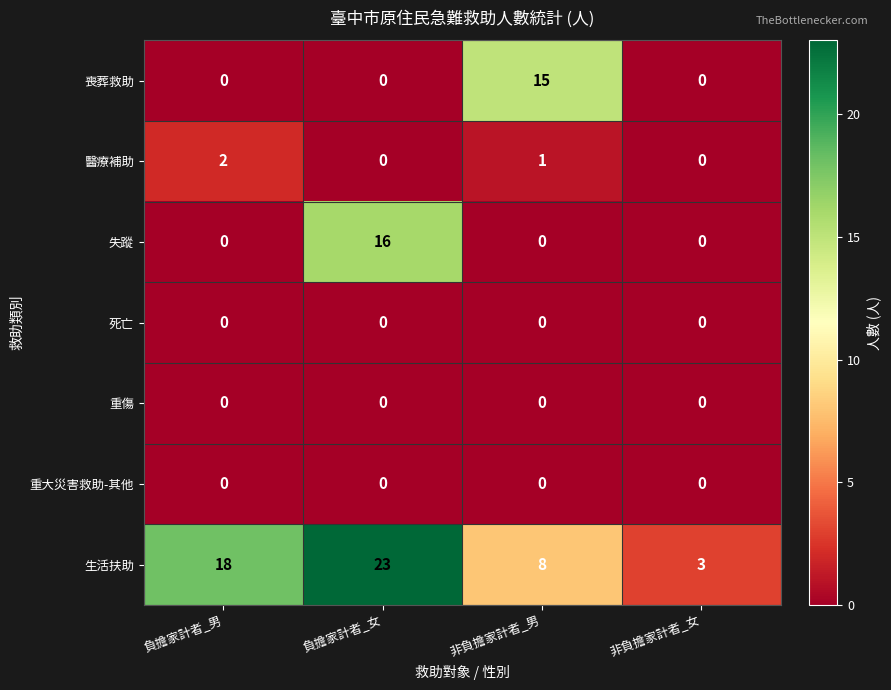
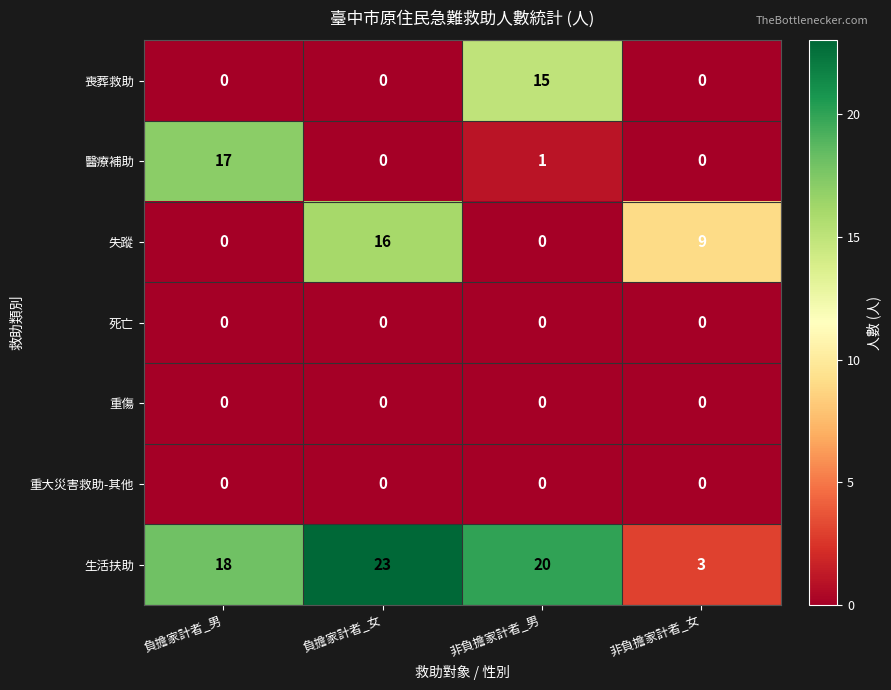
醫療補助, 負擔家計者_男: 2 -> 17
失蹤, 非負擔家計者_女: 0 -> 9
生活扶助, 非負擔家計者_男: 8 -> 20
